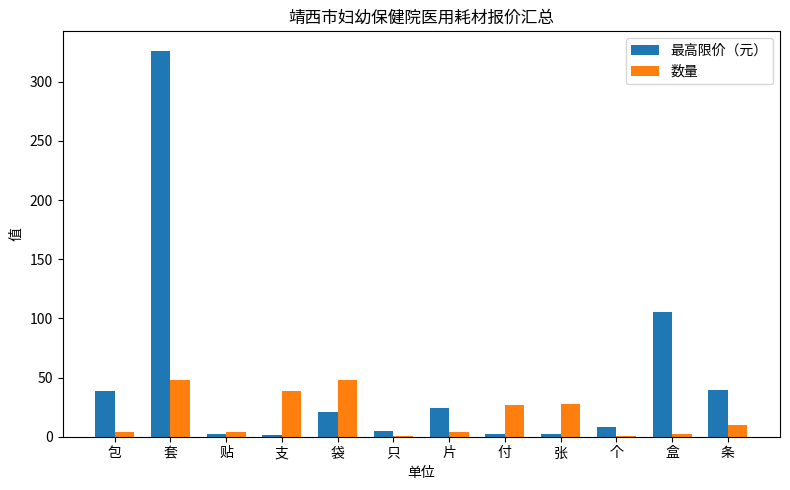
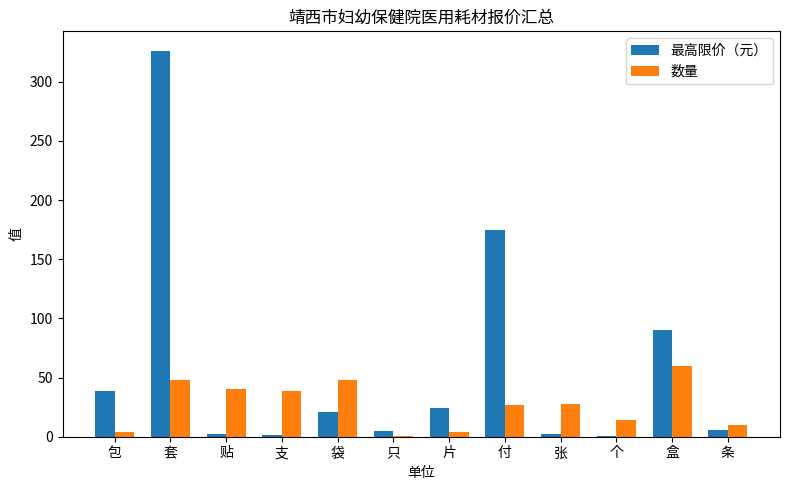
数量, 贴: 4 -> 40
最高限价（元）, 付: 2 -> 175
最高限价（元）, 个: 9 -> 1
数量, 个: 1 -> 14
最高限价（元）, 盒: 105 -> 90
数量, 盒: 2 -> 60
最高限价（元）, 条: 39 -> 6
